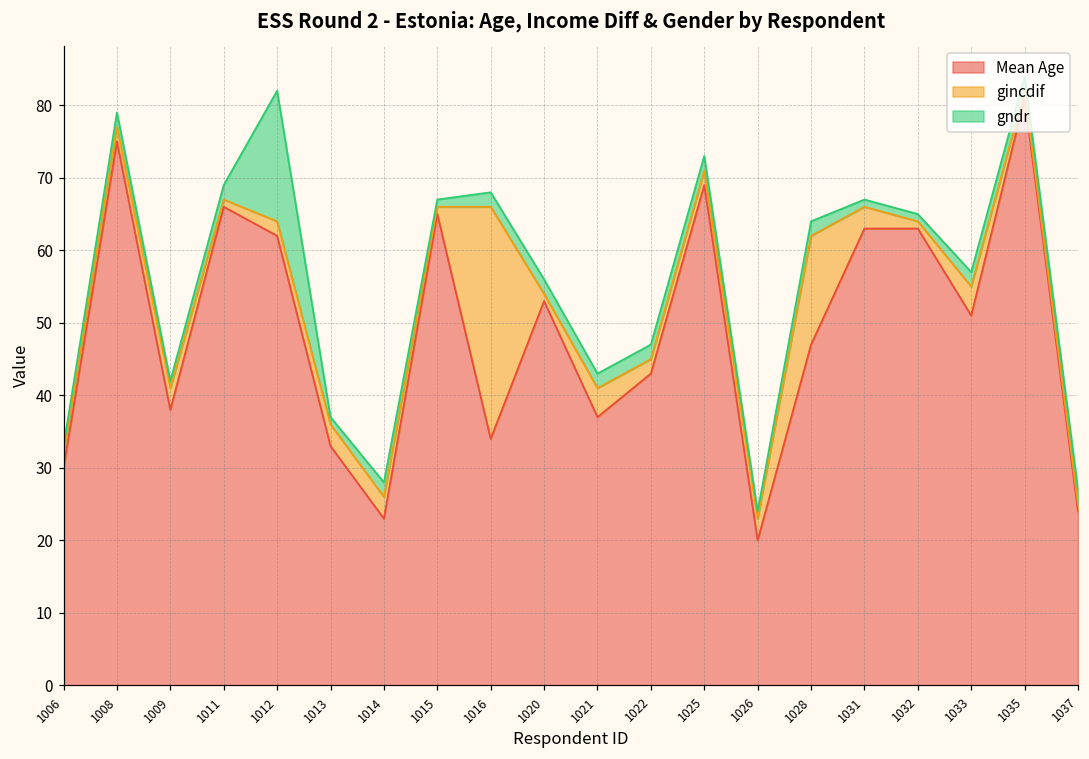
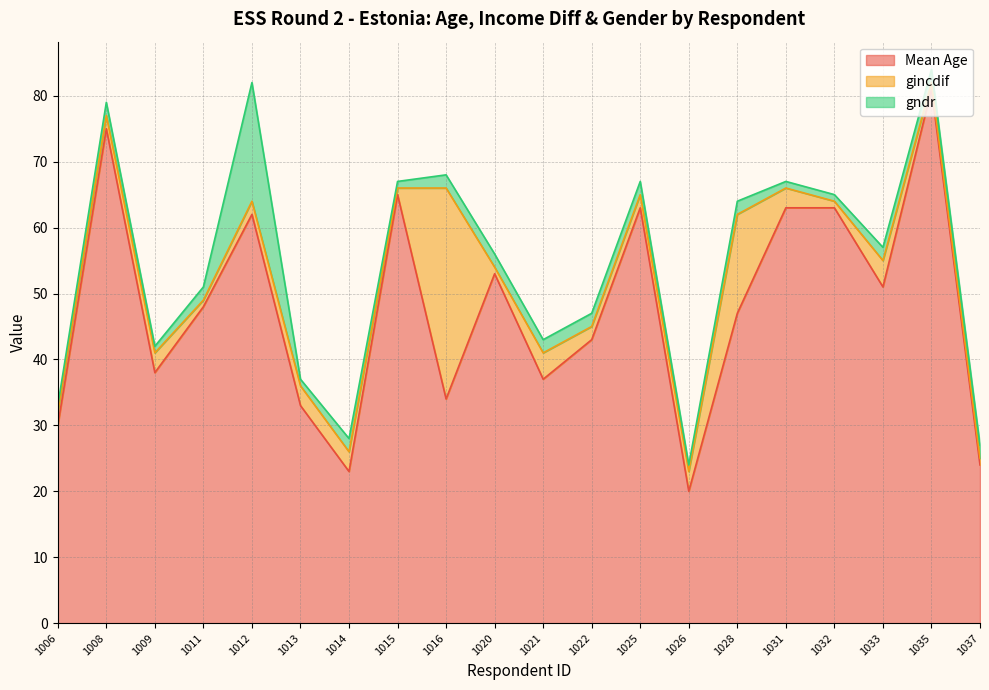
Mean Age, 1011: 66 -> 48
Mean Age, 1025: 69 -> 63
